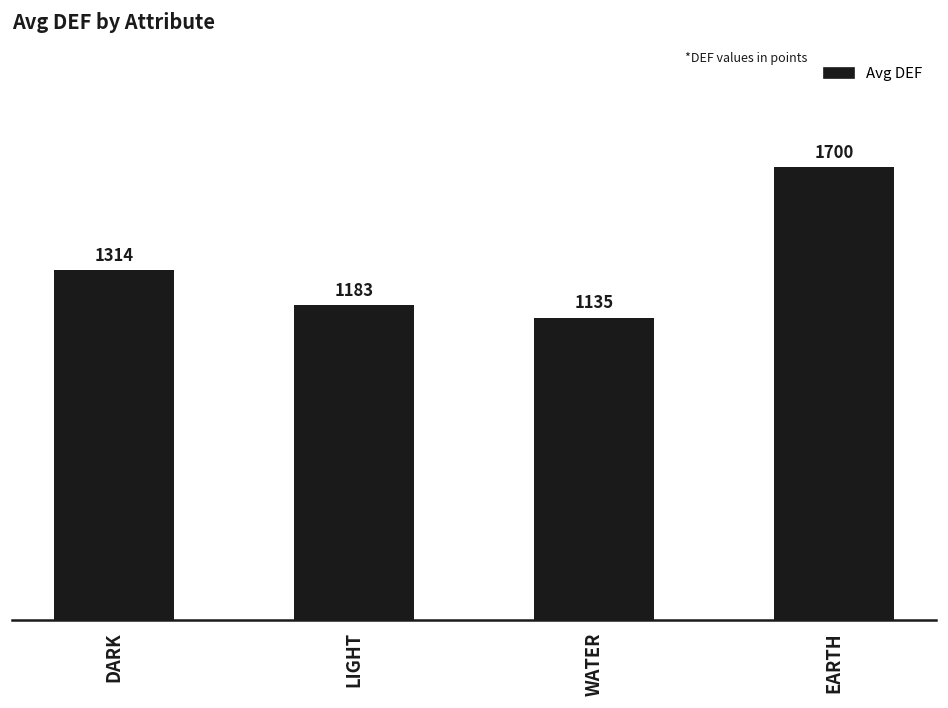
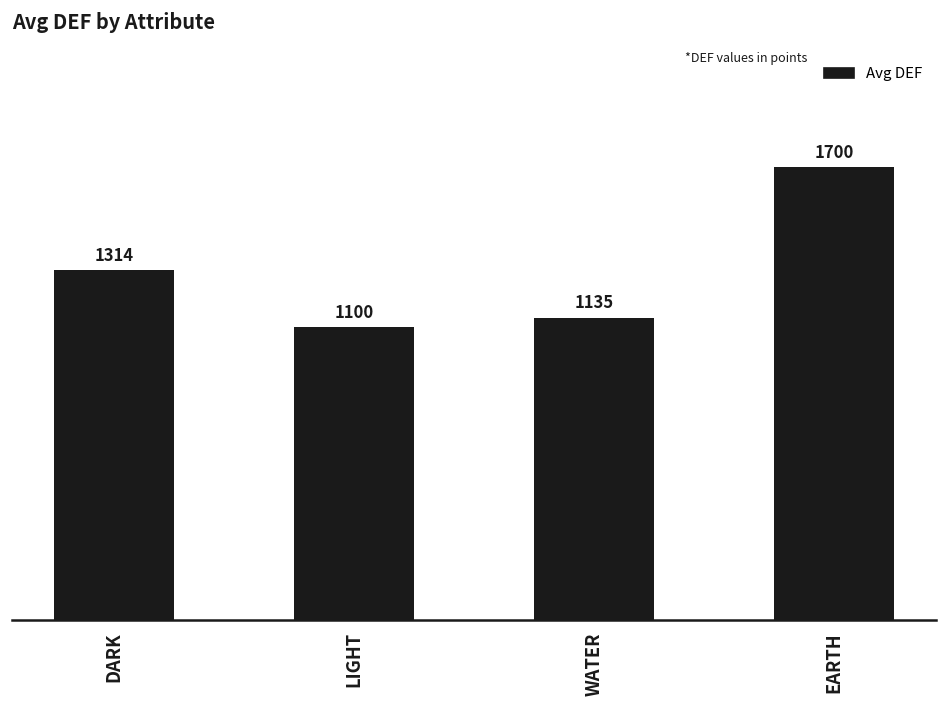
LIGHT: 1183 -> 1100
